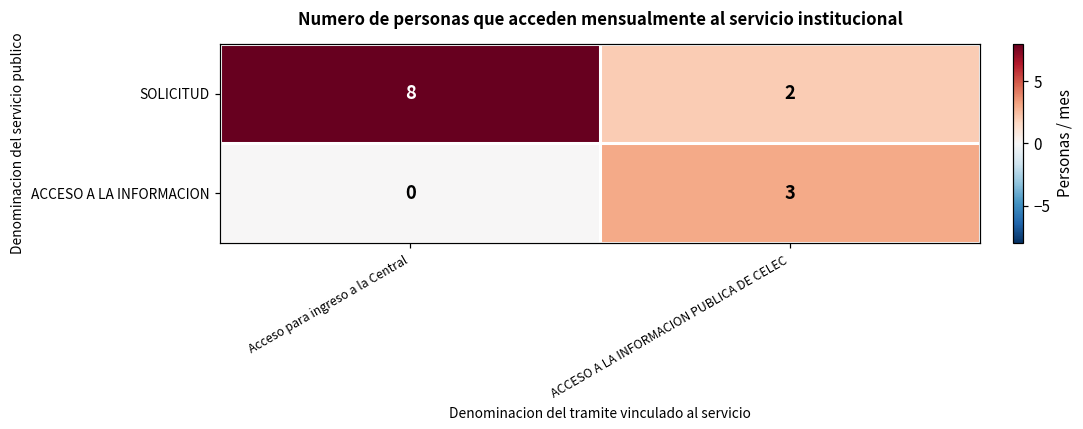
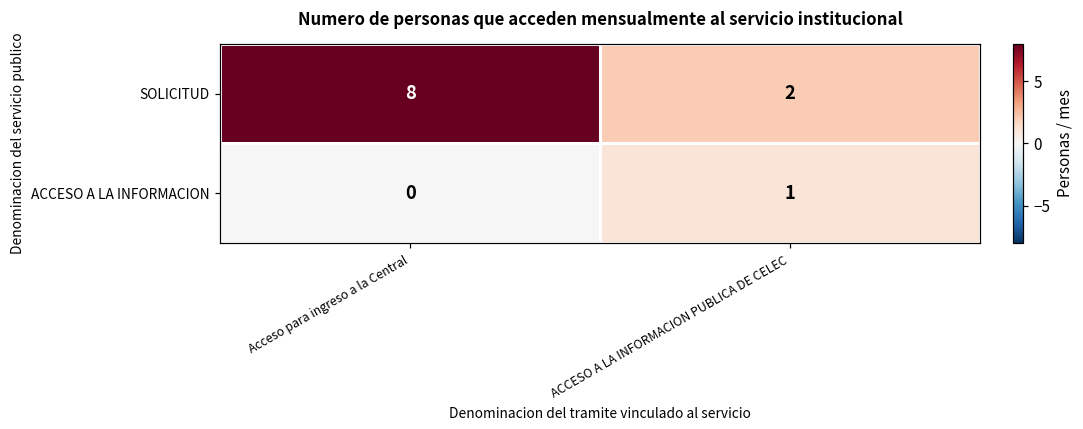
ACCESO A LA INFORMACION, ACCESO A LA INFORMACION PUBLICA DE CELEC: 3 -> 1
